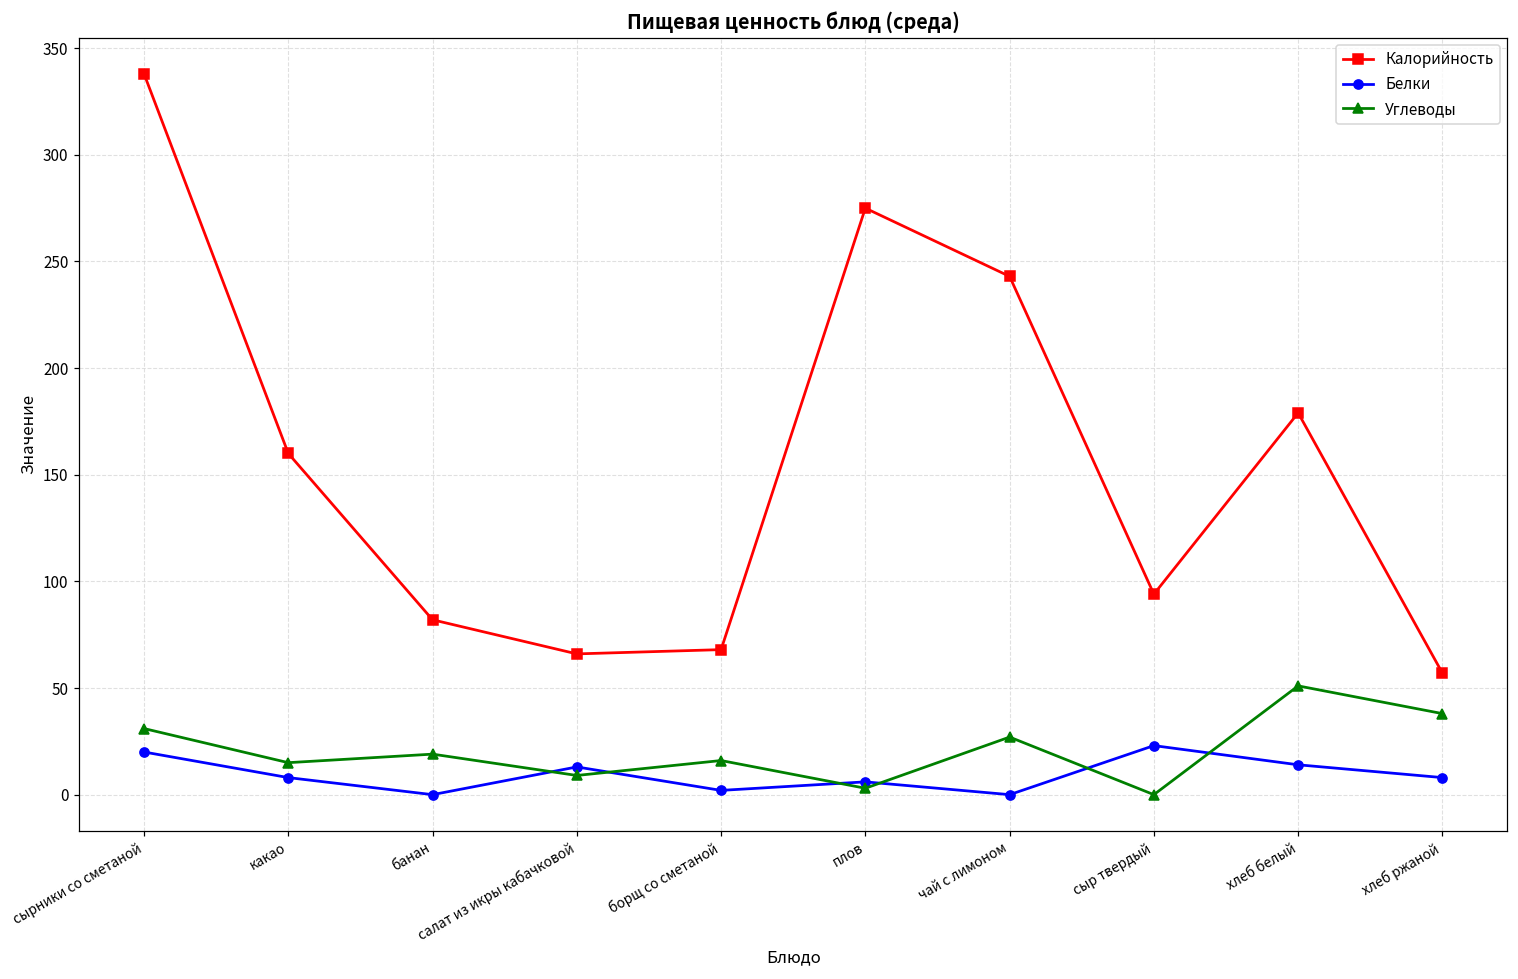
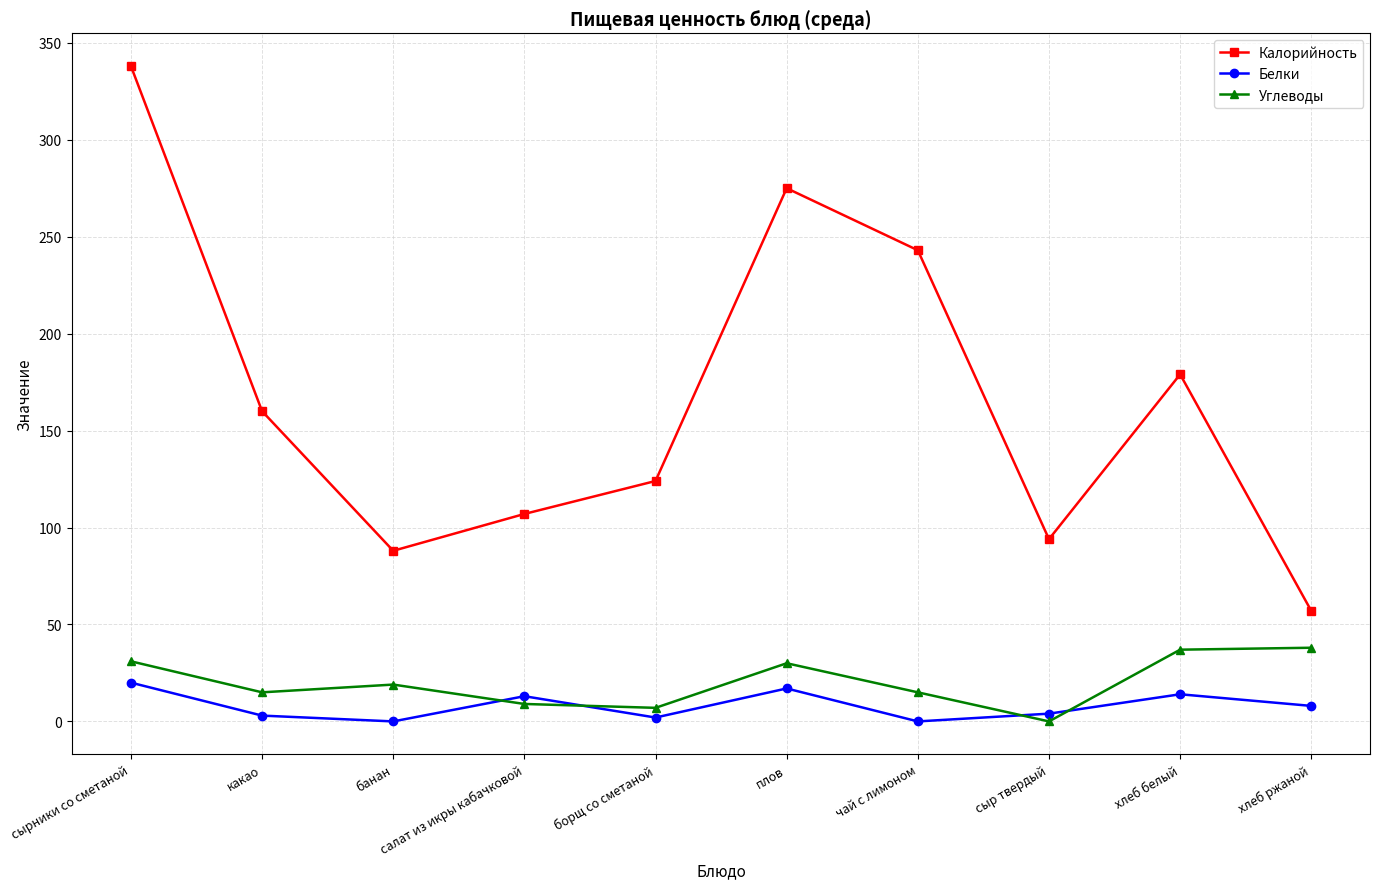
Белки, какао: 8 -> 3
Калорийность, банан: 82 -> 88
Калорийность, салат из икры кабачковой: 66 -> 107
Калорийность, борщ со сметаной: 68 -> 124
Углеводы, борщ со сметаной: 16 -> 7
Белки, плов: 6 -> 17
Углеводы, плов: 3 -> 30
Углеводы, чай с лимоном: 27 -> 15
Белки, сыр твердый: 23 -> 4
Углеводы, хлеб белый: 51 -> 37
